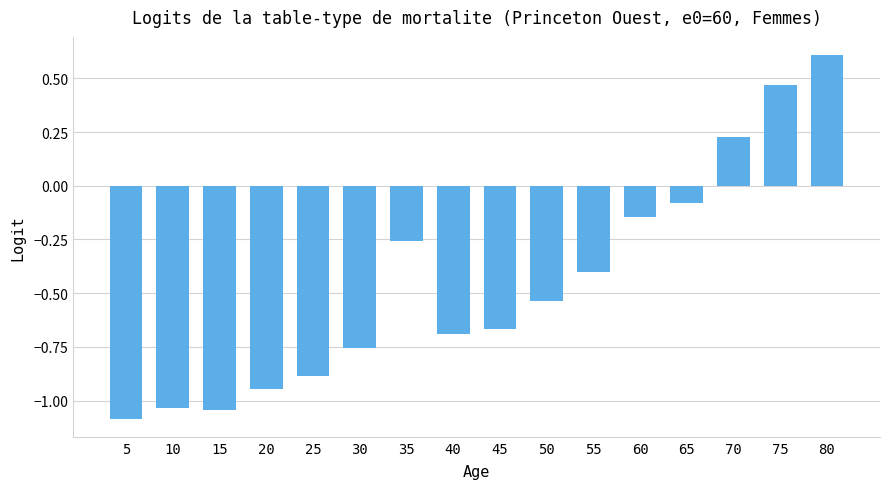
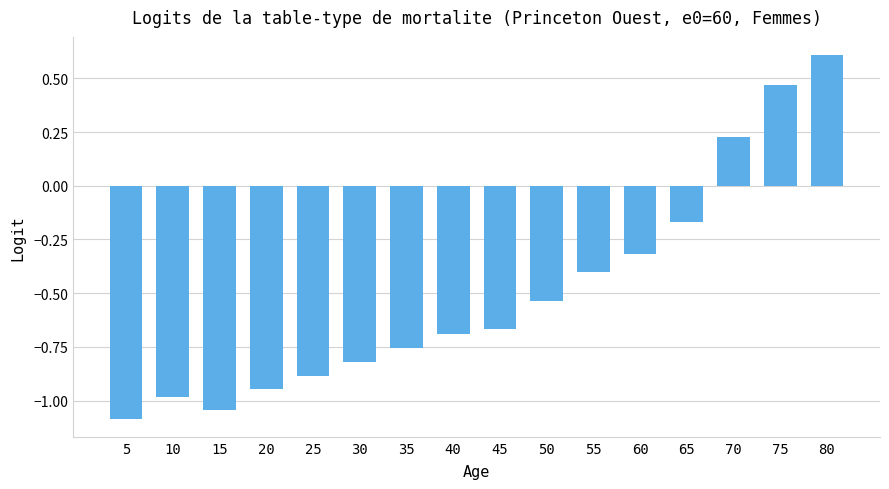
10: -1.03 -> -0.98
30: -0.76 -> -0.82
35: -0.26 -> -0.76
60: -0.14 -> -0.32
65: -0.08 -> -0.17
